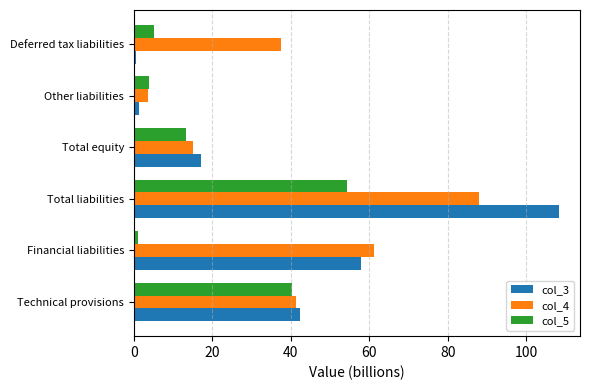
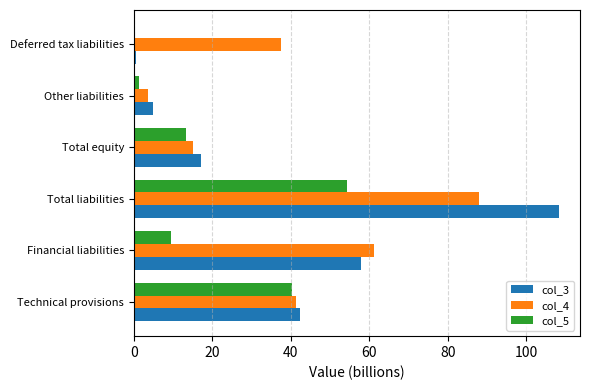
col_5, Deferred tax liabilities: 5 -> 0
col_5, Other liabilities: 4 -> 1
col_3, Other liabilities: 1 -> 5
col_5, Financial liabilities: 1 -> 9
